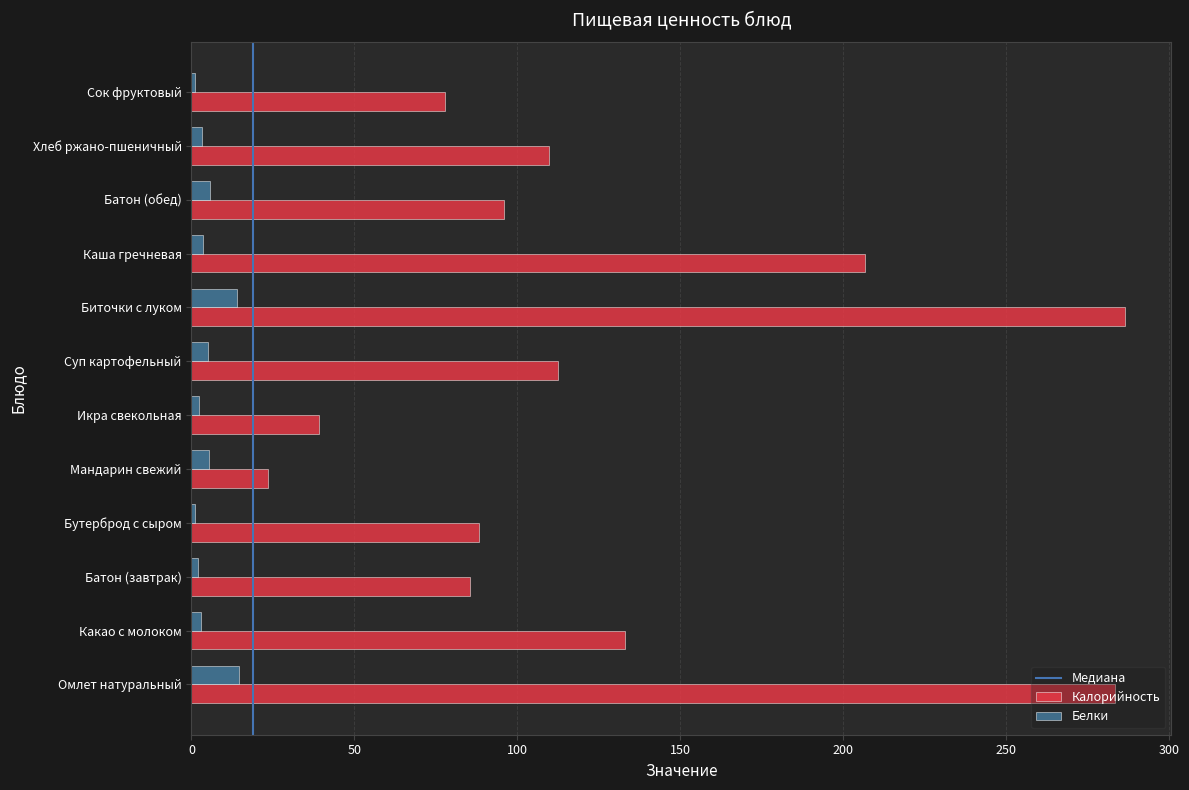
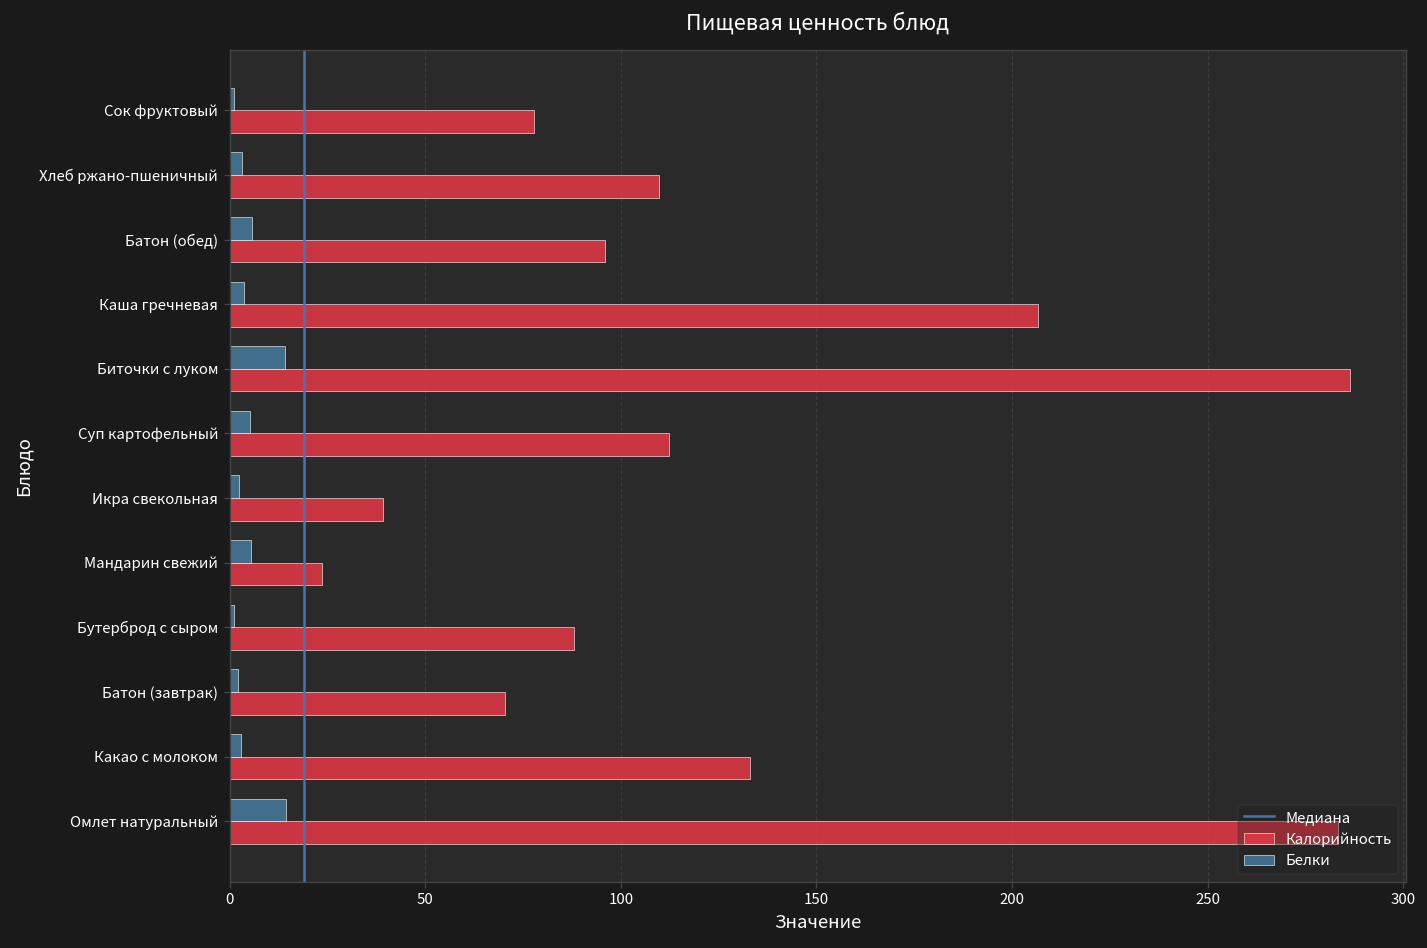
Калорийность, Батон (завтрак): 85 -> 70
